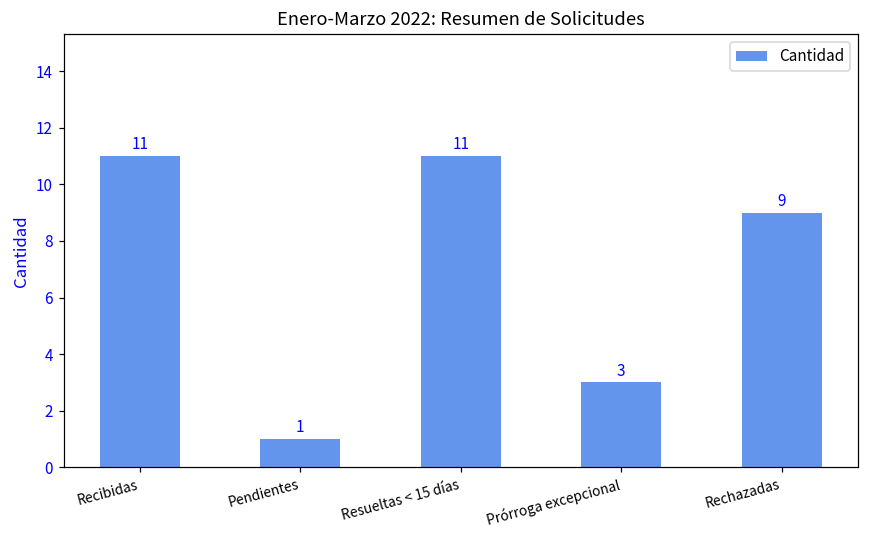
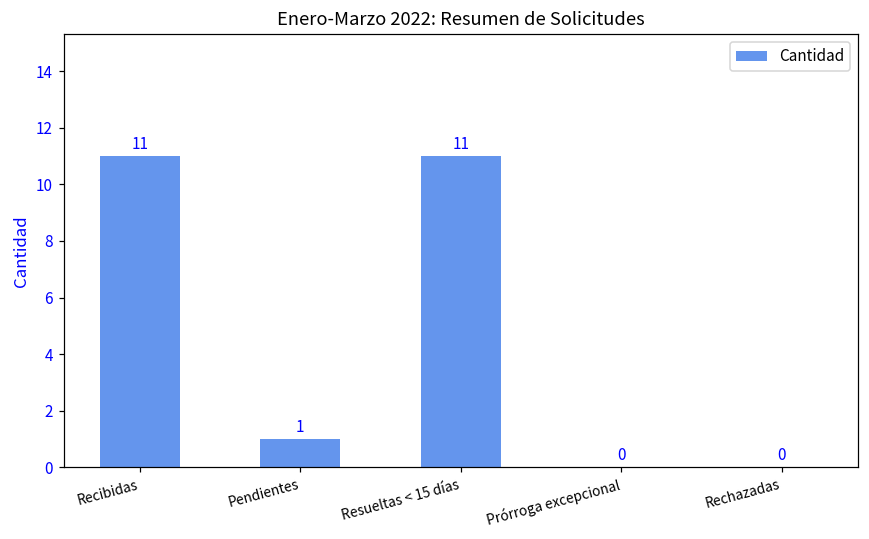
Prórroga excepcional: 3 -> 0
Rechazadas: 9 -> 0
